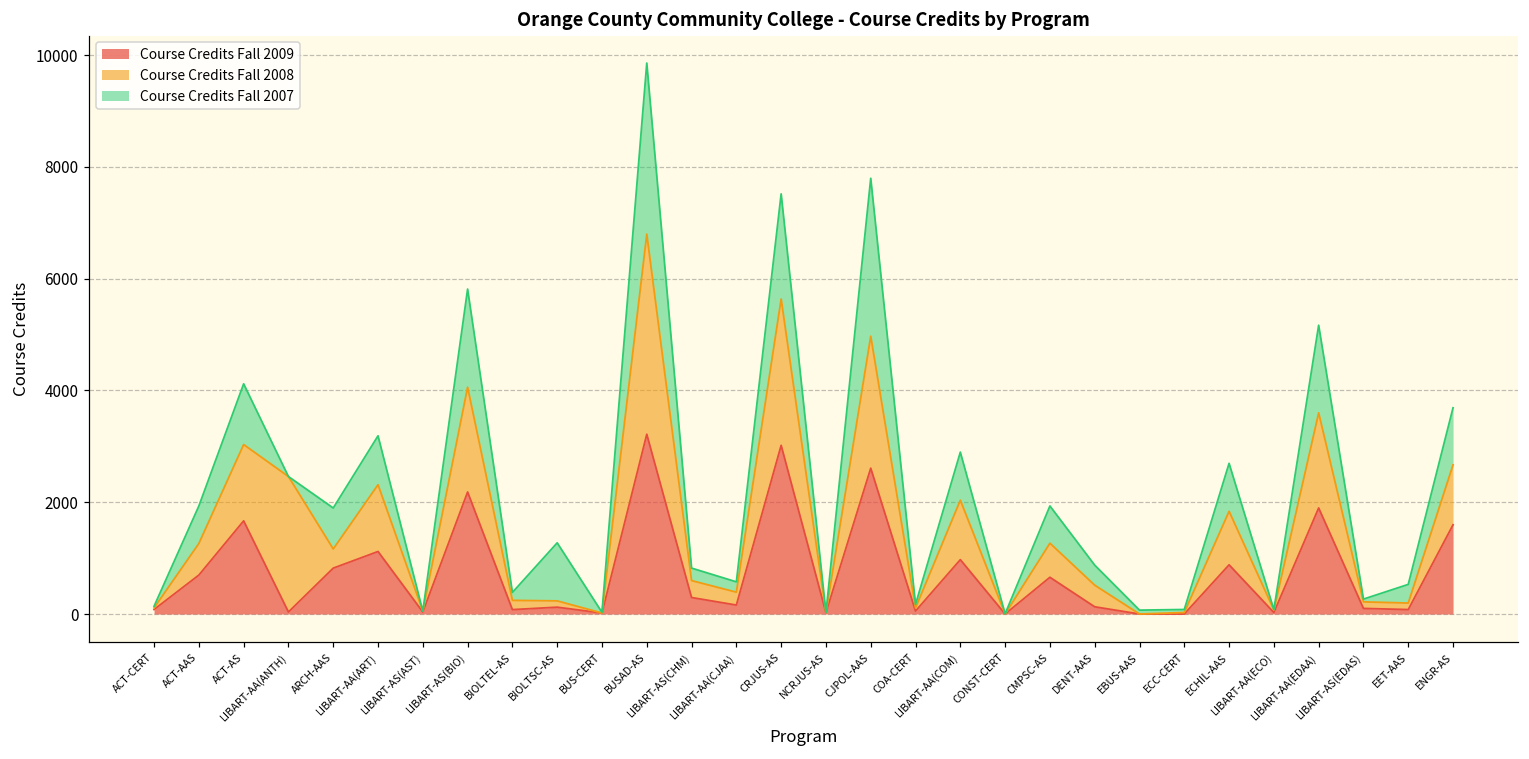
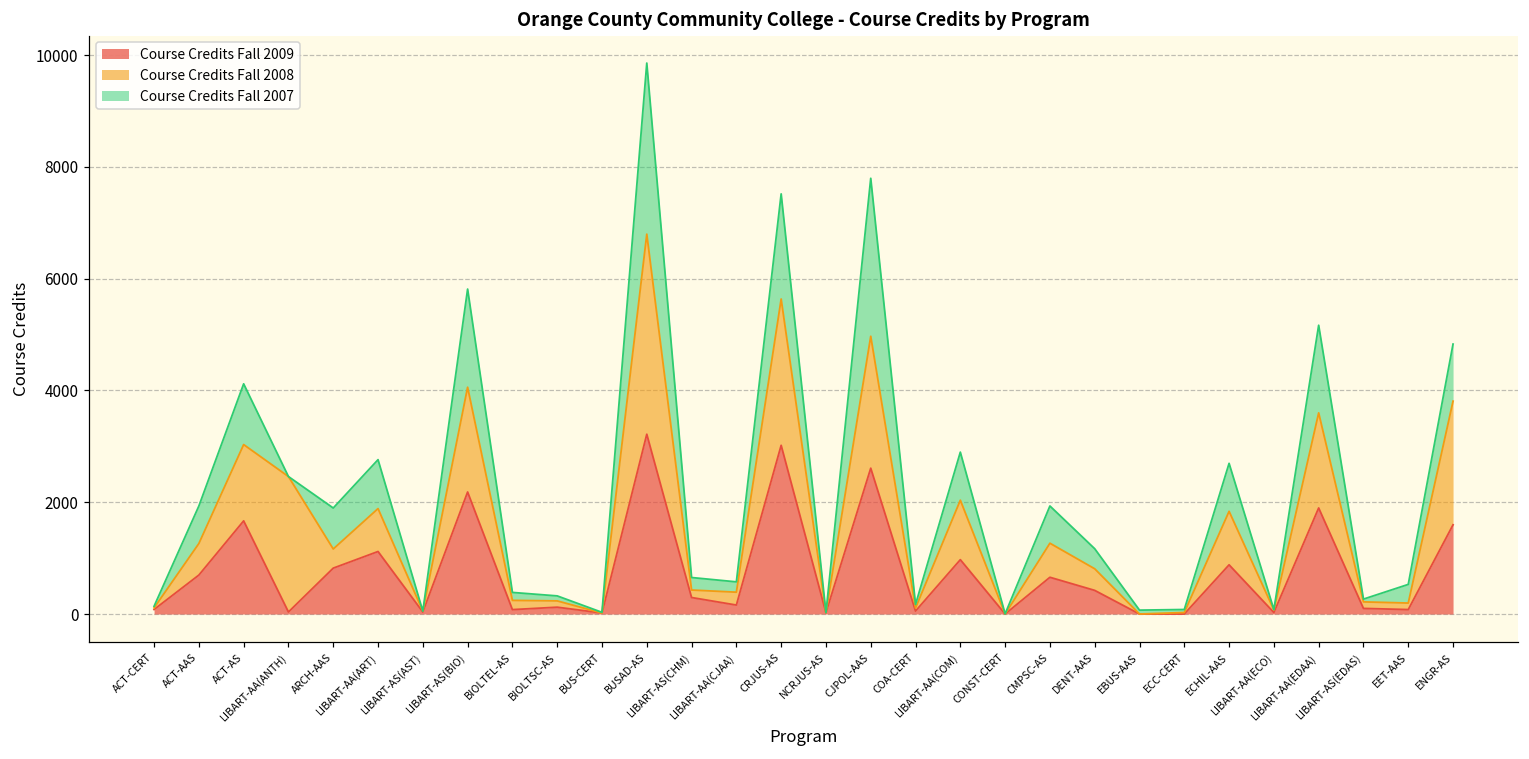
Course Credits Fall 2008, LIBART-AA(ART): 1200 -> 800
Course Credits Fall 2007, BIOLTSC-AS: 1000 -> 100
Course Credits Fall 2008, LIBART-AS(CHM): 300 -> 100
Course Credits Fall 2009, DENT-AAS: 100 -> 400
Course Credits Fall 2008, ENGR-AS: 1100 -> 2200
